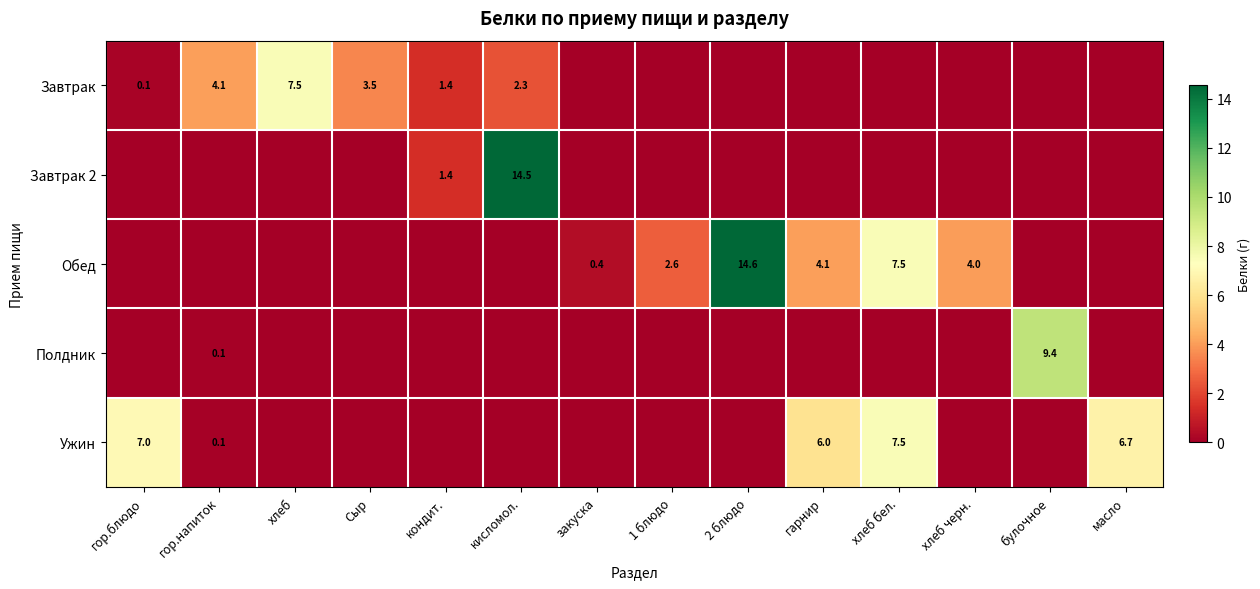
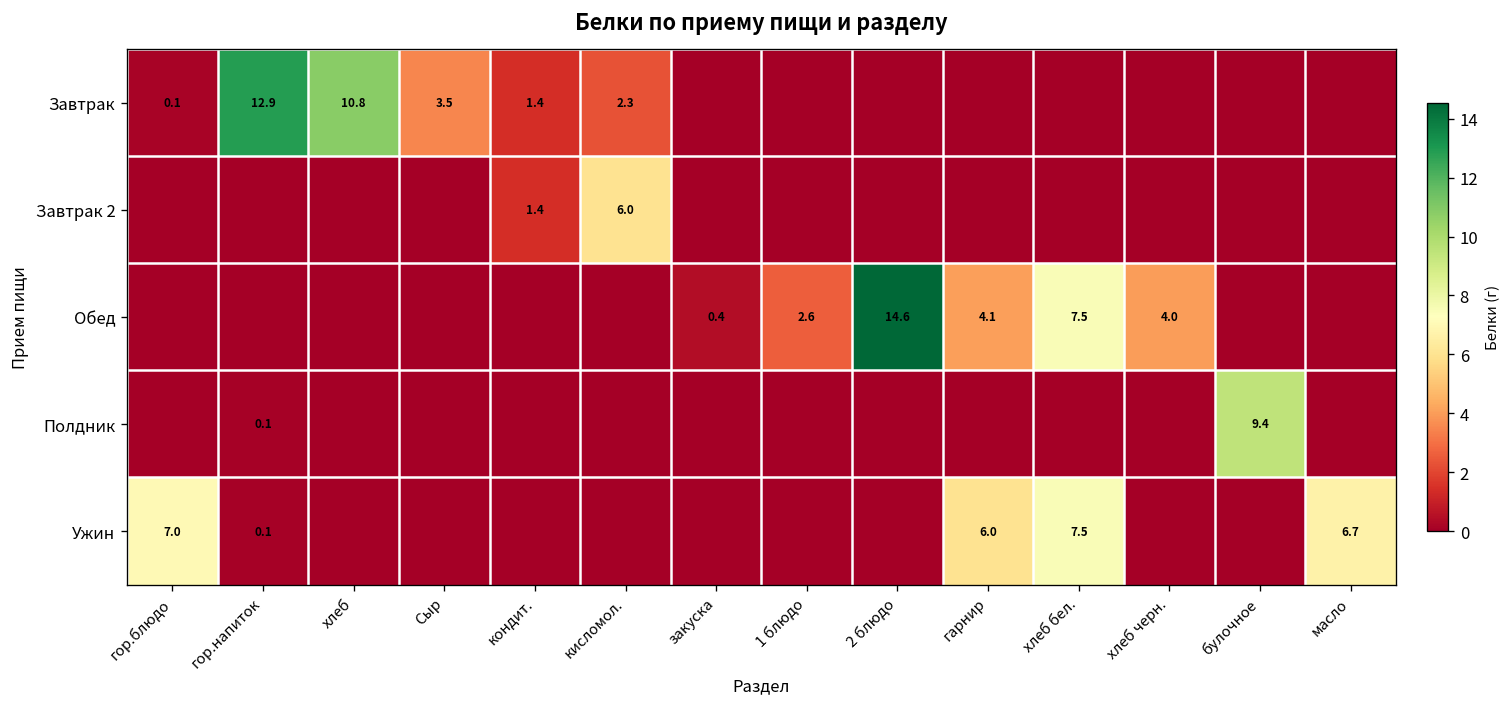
Завтрак, гор.напиток: 4.1 -> 12.9
Завтрак, хлеб: 7.5 -> 10.8
Завтрак 2, кисломол.: 14.5 -> 6.0
